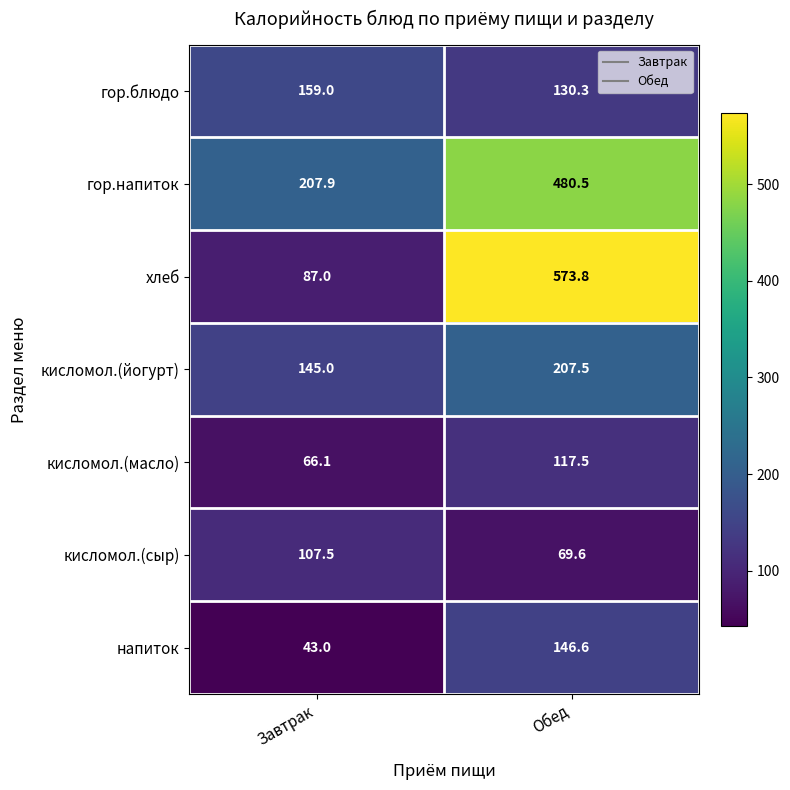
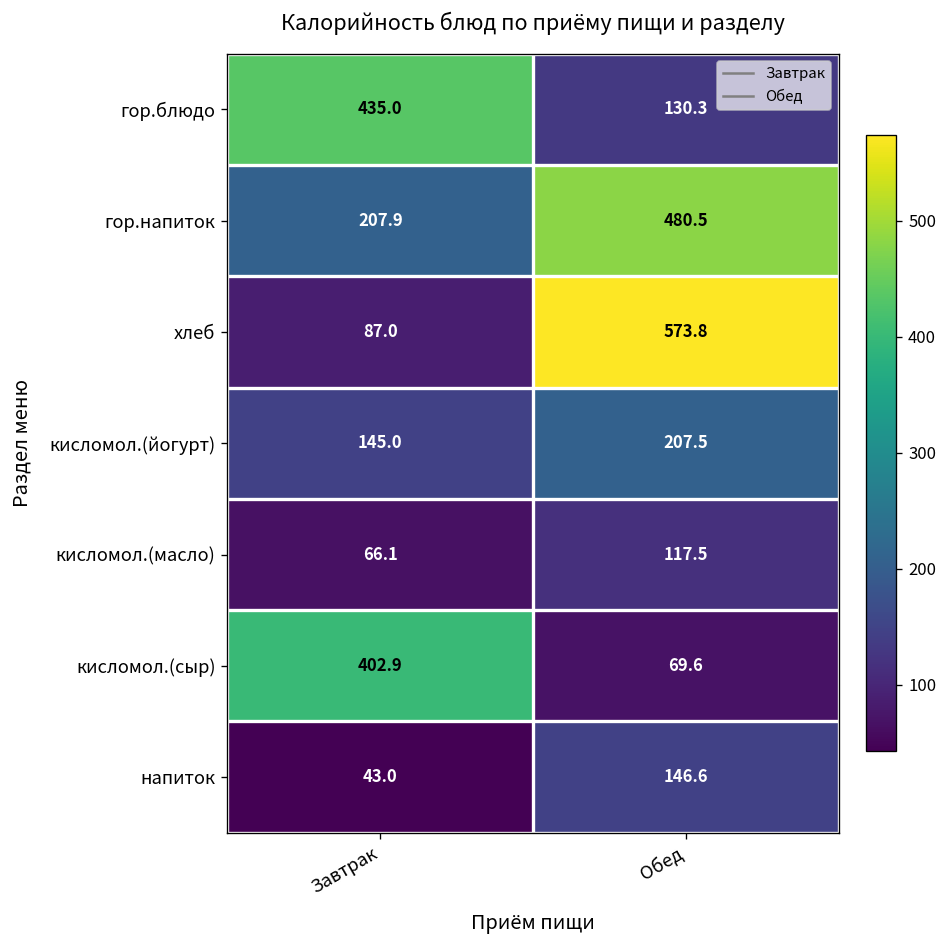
гор.блюдо, Завтрак: 159.0 -> 435.0
кисломол.(сыр), Завтрак: 107.5 -> 402.9
